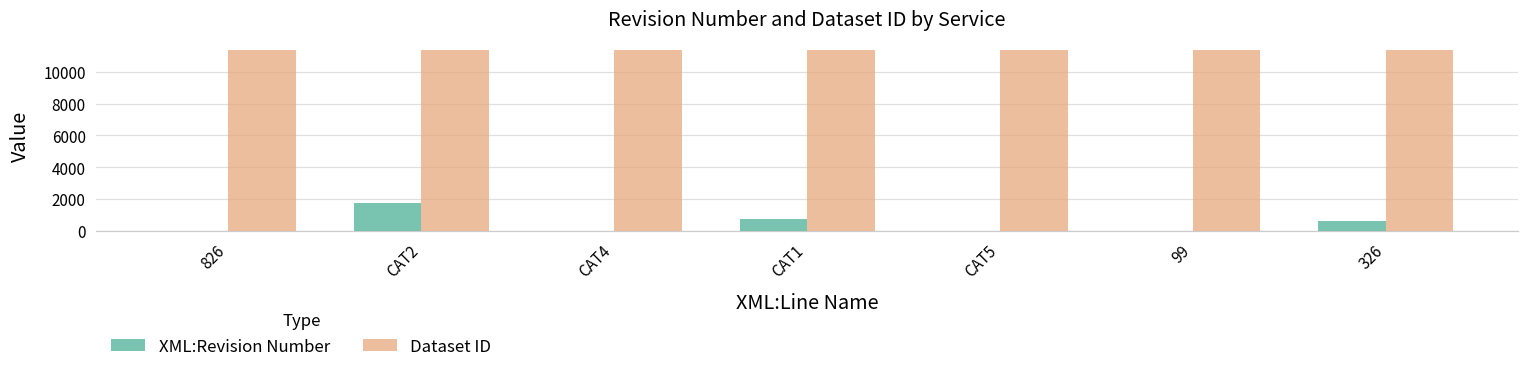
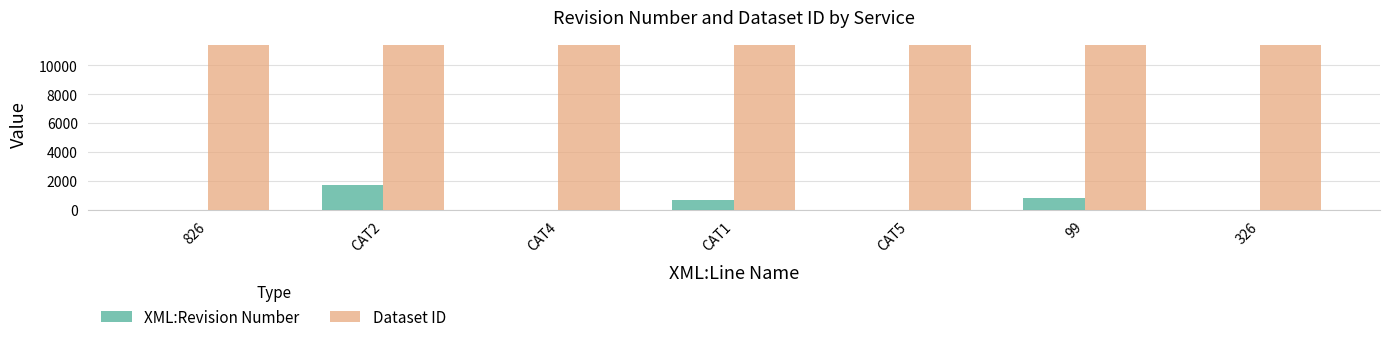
XML:Revision Number, 99: 0 -> 900
XML:Revision Number, 326: 600 -> 0
